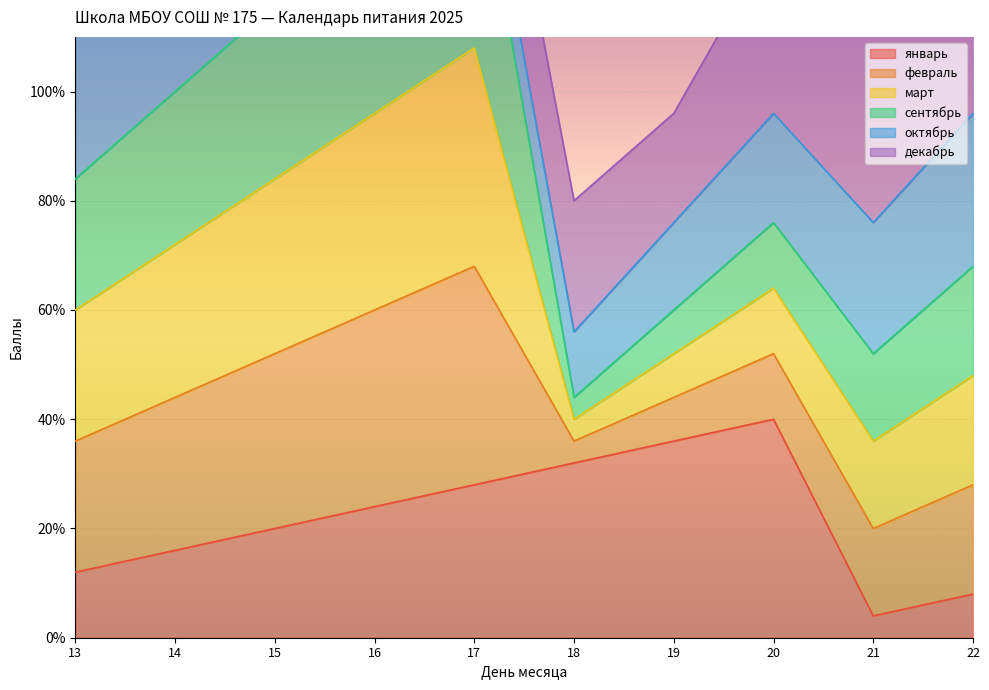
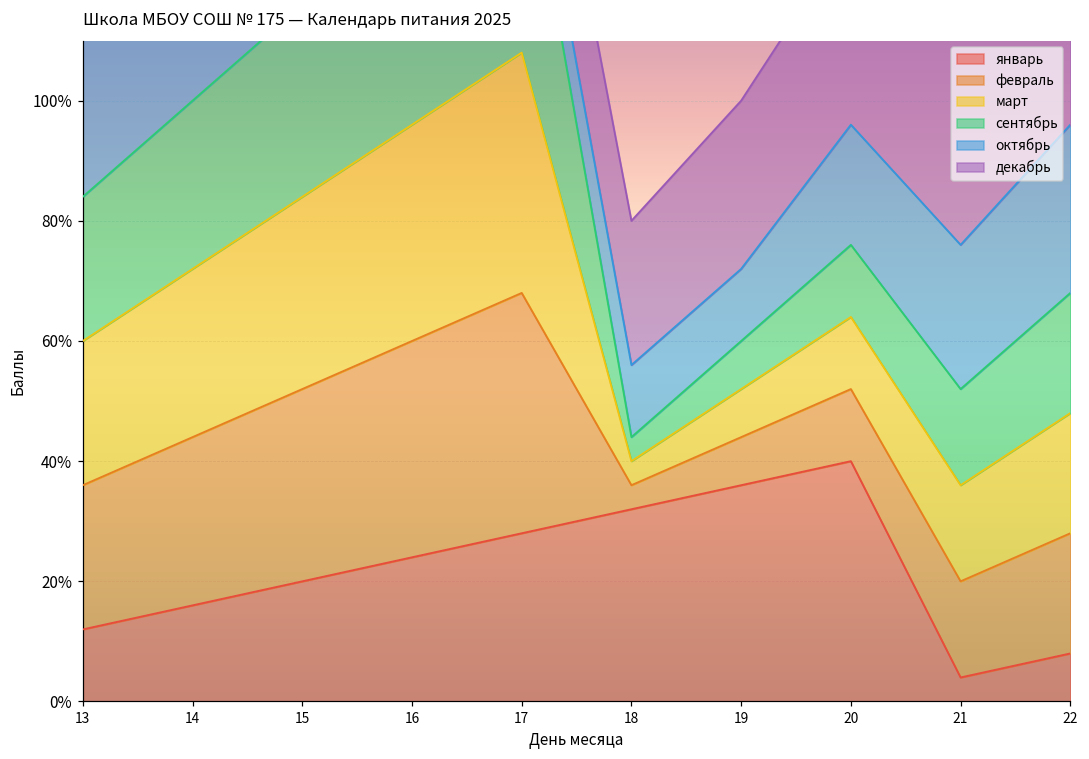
октябрь, 19: 16% -> 12%
декабрь, 19: 20% -> 28%
